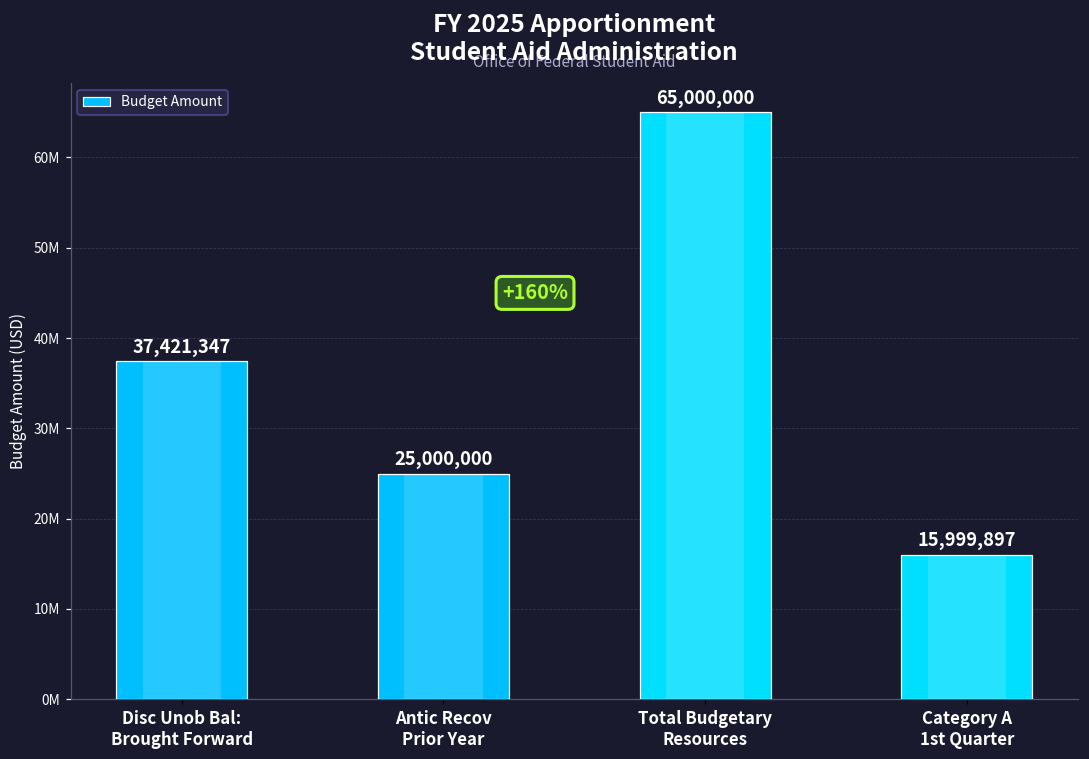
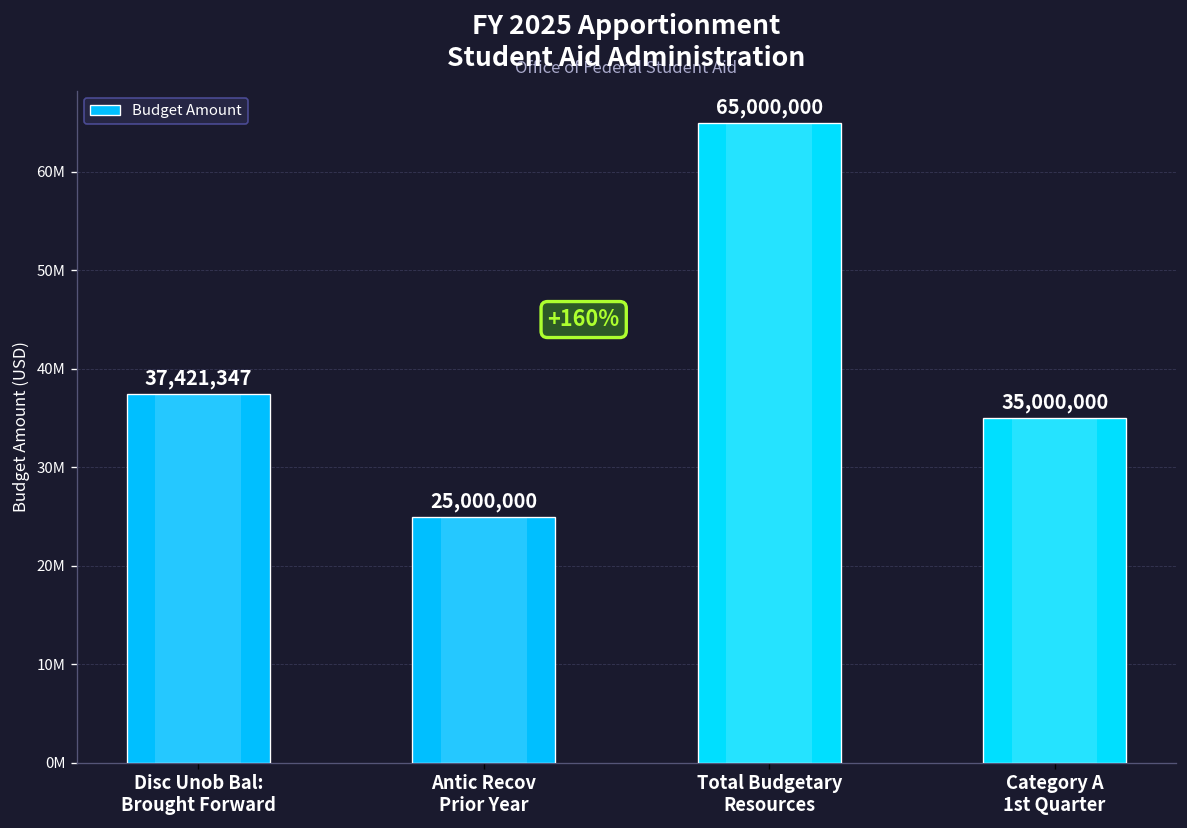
Budget Amount, Category A 1st Quarter: 15,999,897 -> 35,000,000
